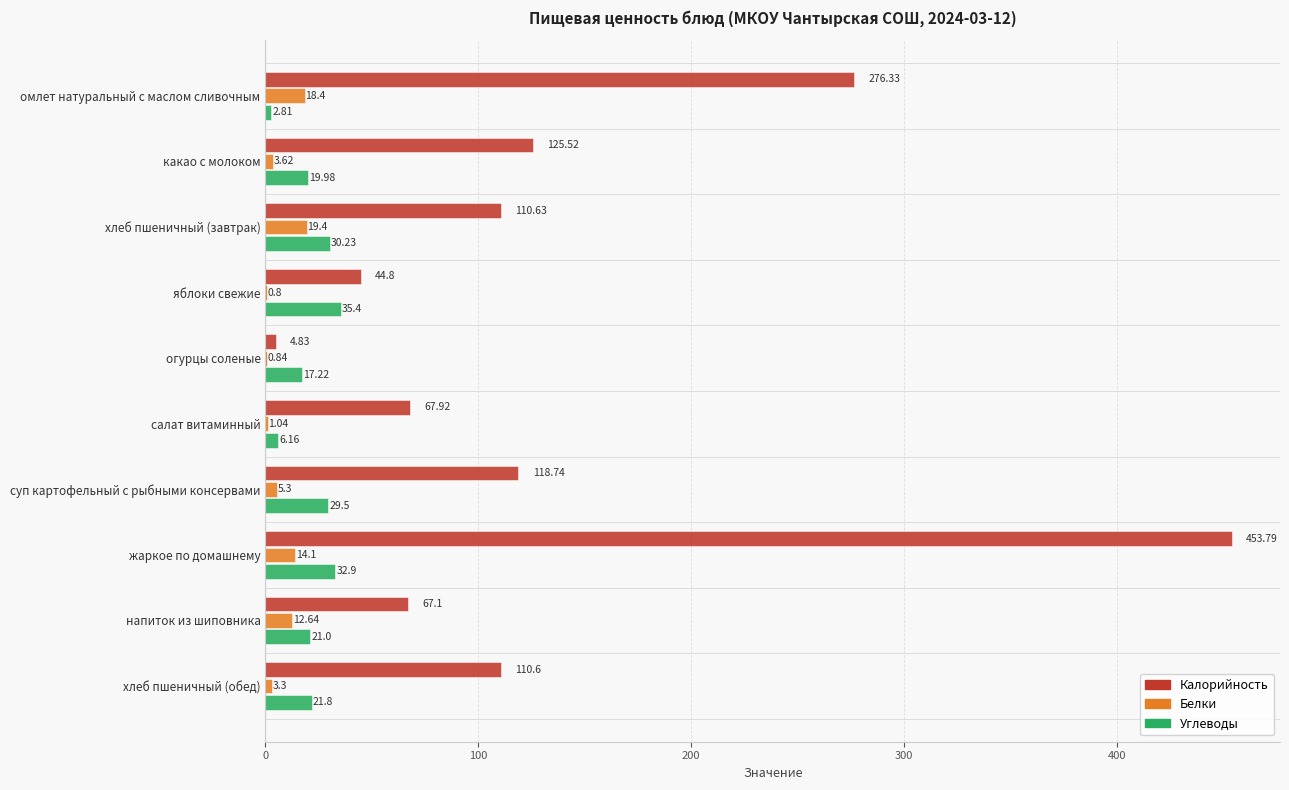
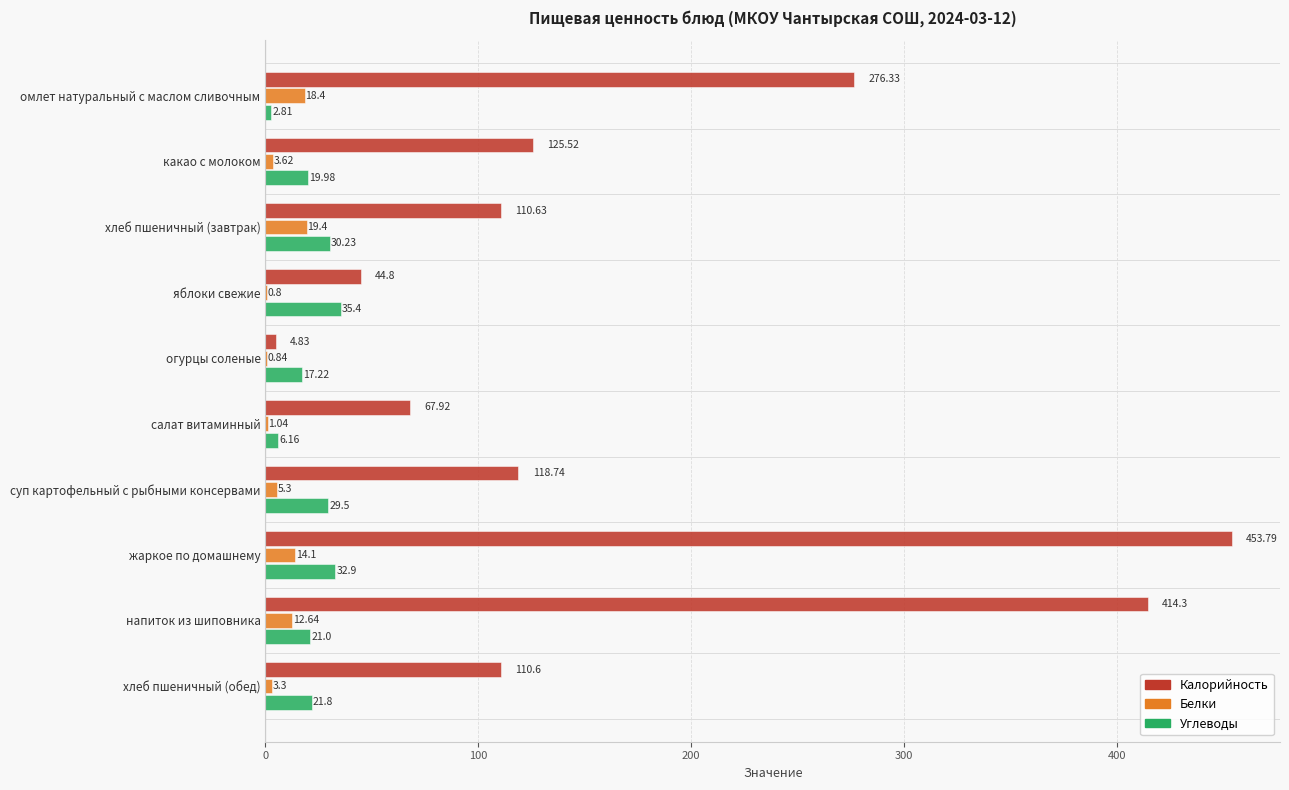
Калорийность, напиток из шиповника: 67.1 -> 414.3
